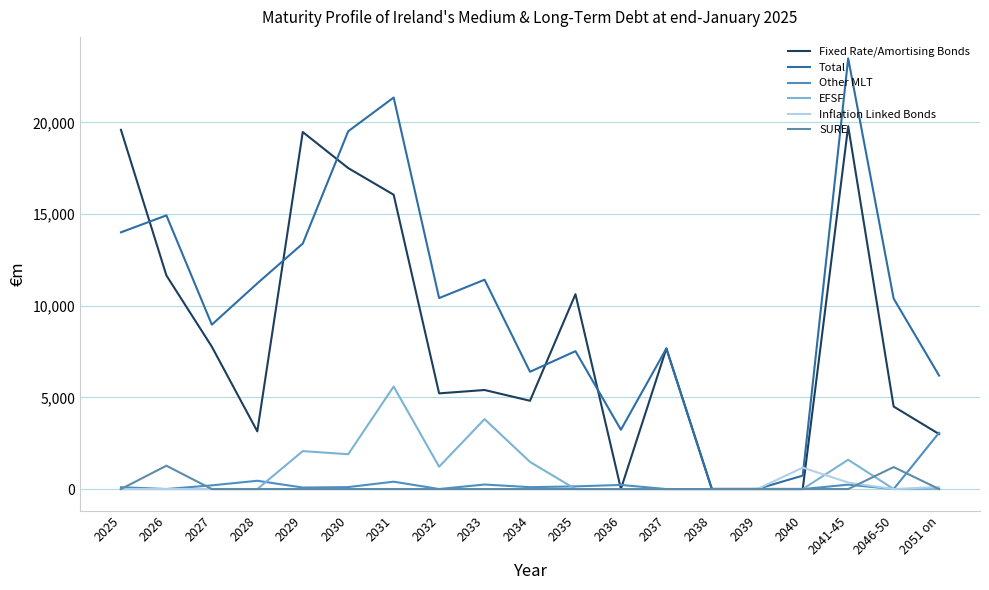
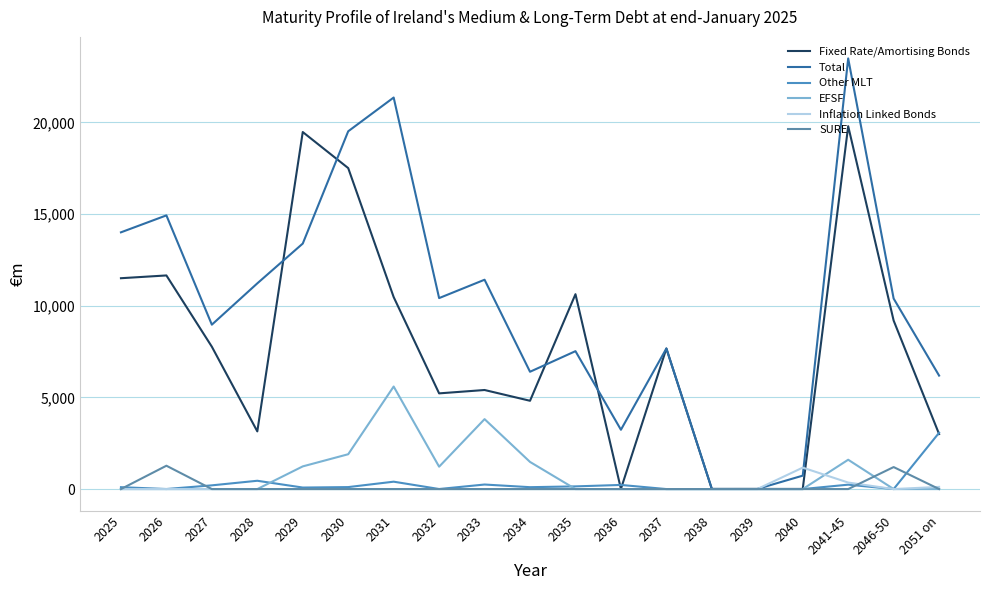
Fixed Rate/Amortising Bonds, 2025: 19,600 -> 11,500
EFSF, 2029: 2,100 -> 1,200
Fixed Rate/Amortising Bonds, 2031: 16,100 -> 10,500
Fixed Rate/Amortising Bonds, 2046-50: 4,500 -> 9,200
